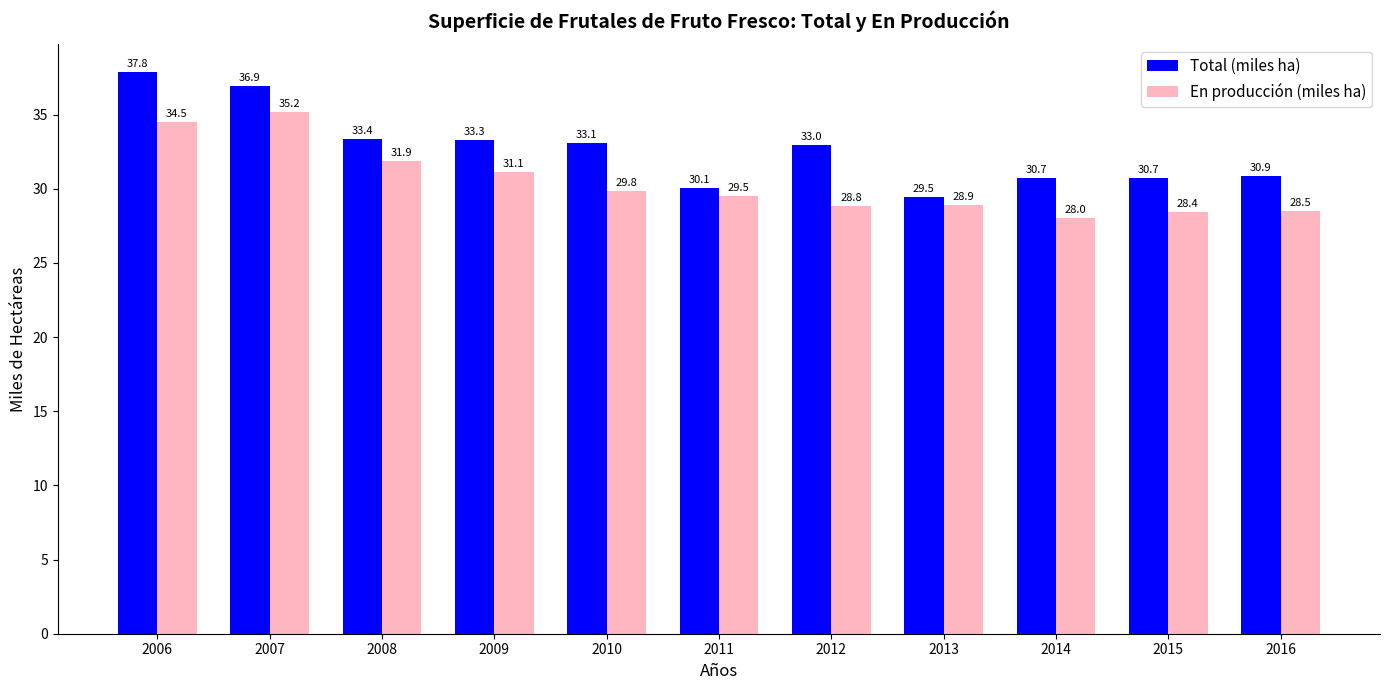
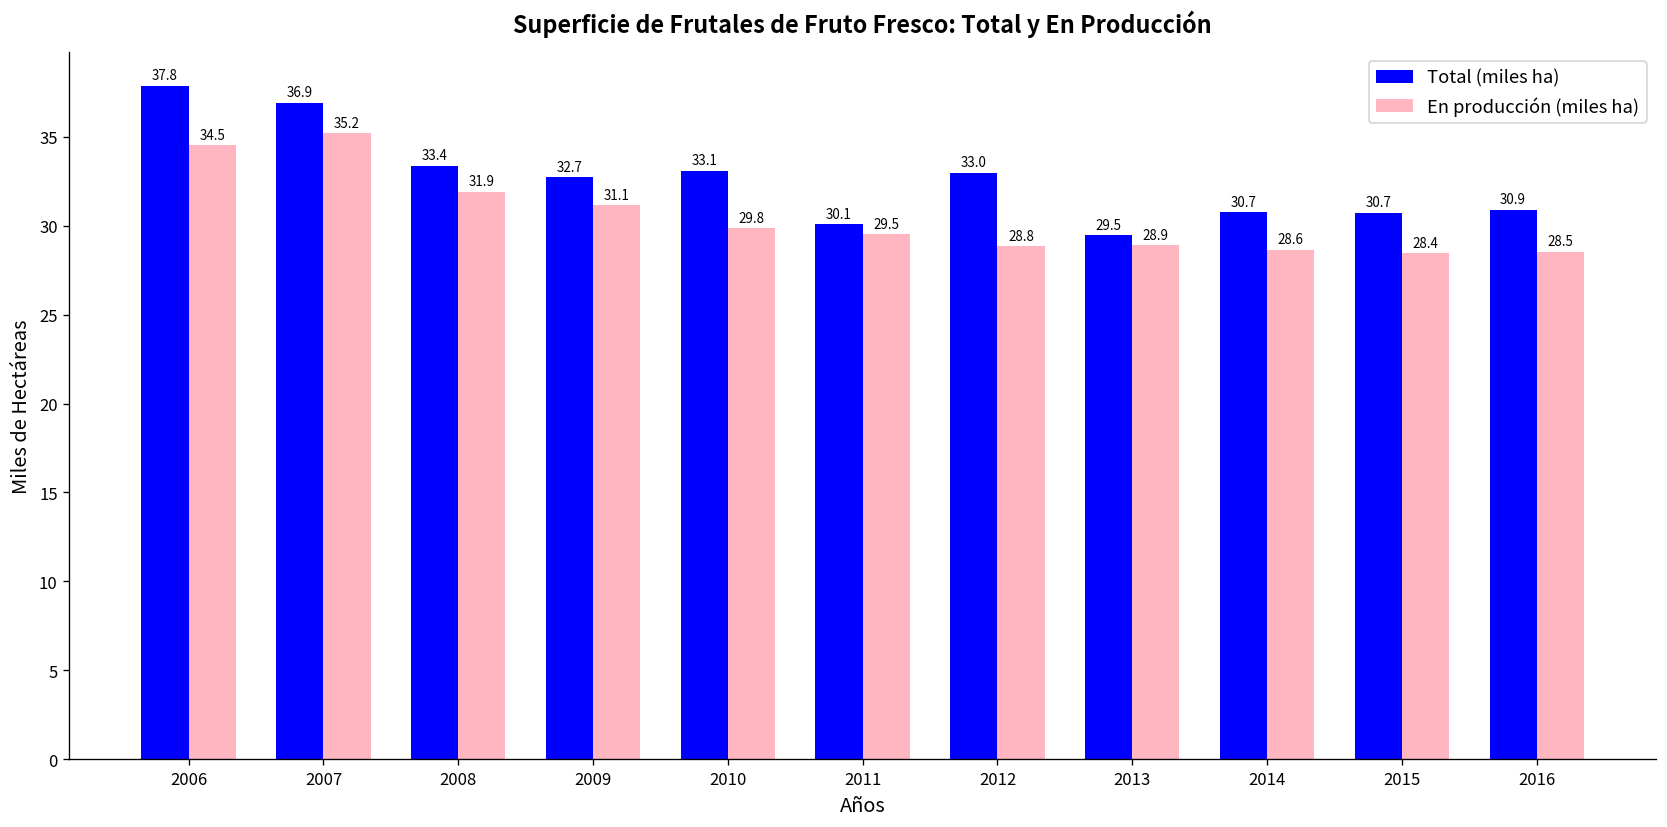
Total (miles ha), 2009: 33.3 -> 32.7
En producción (miles ha), 2014: 28.0 -> 28.6
